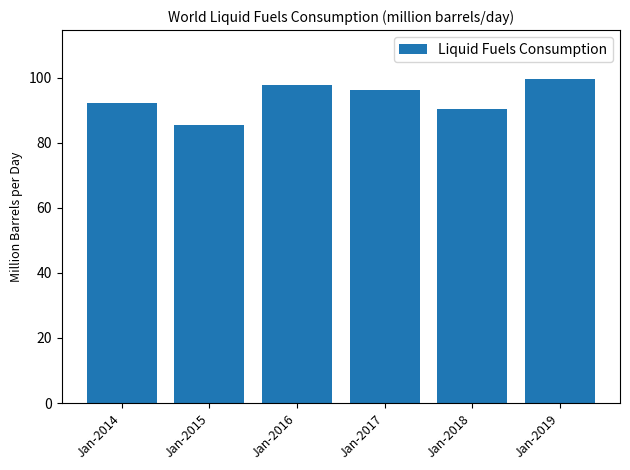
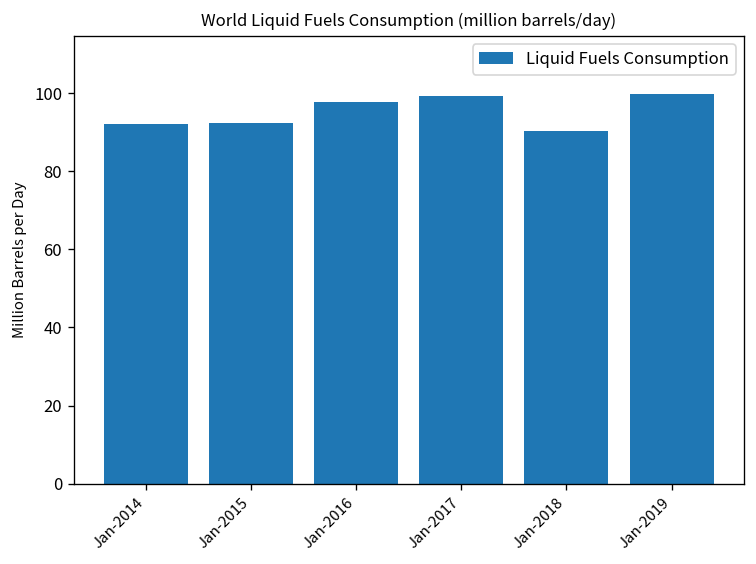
Jan-2015: 85 -> 92
Jan-2017: 96 -> 99
